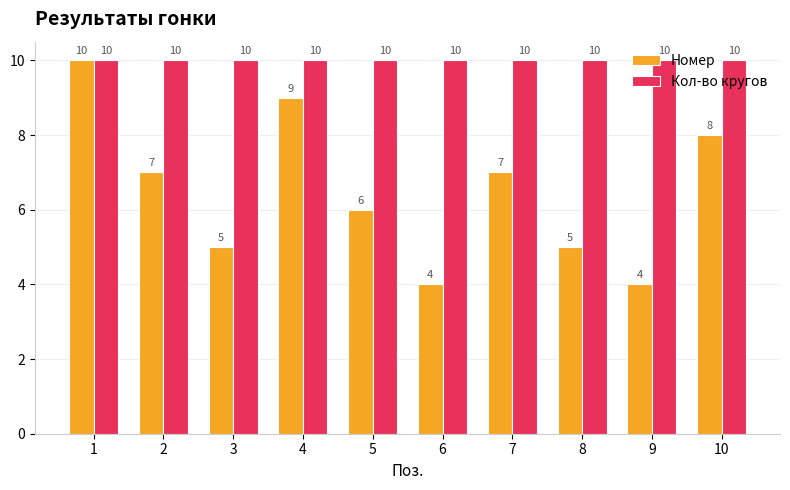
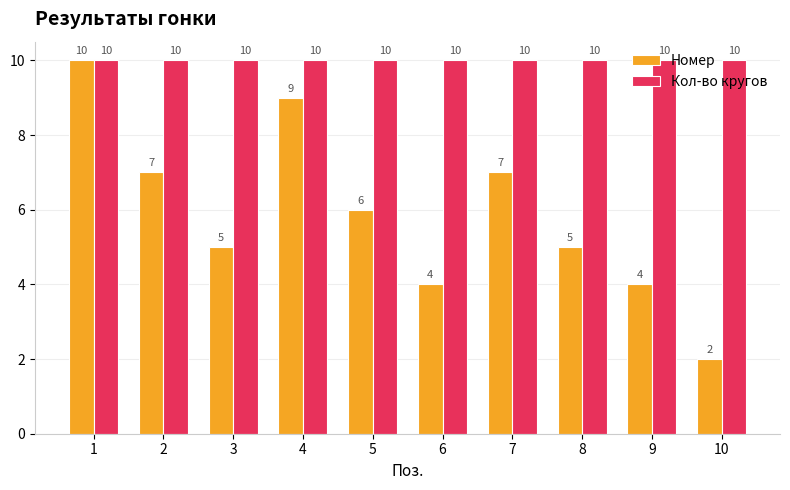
Номер, 10: 8 -> 2
